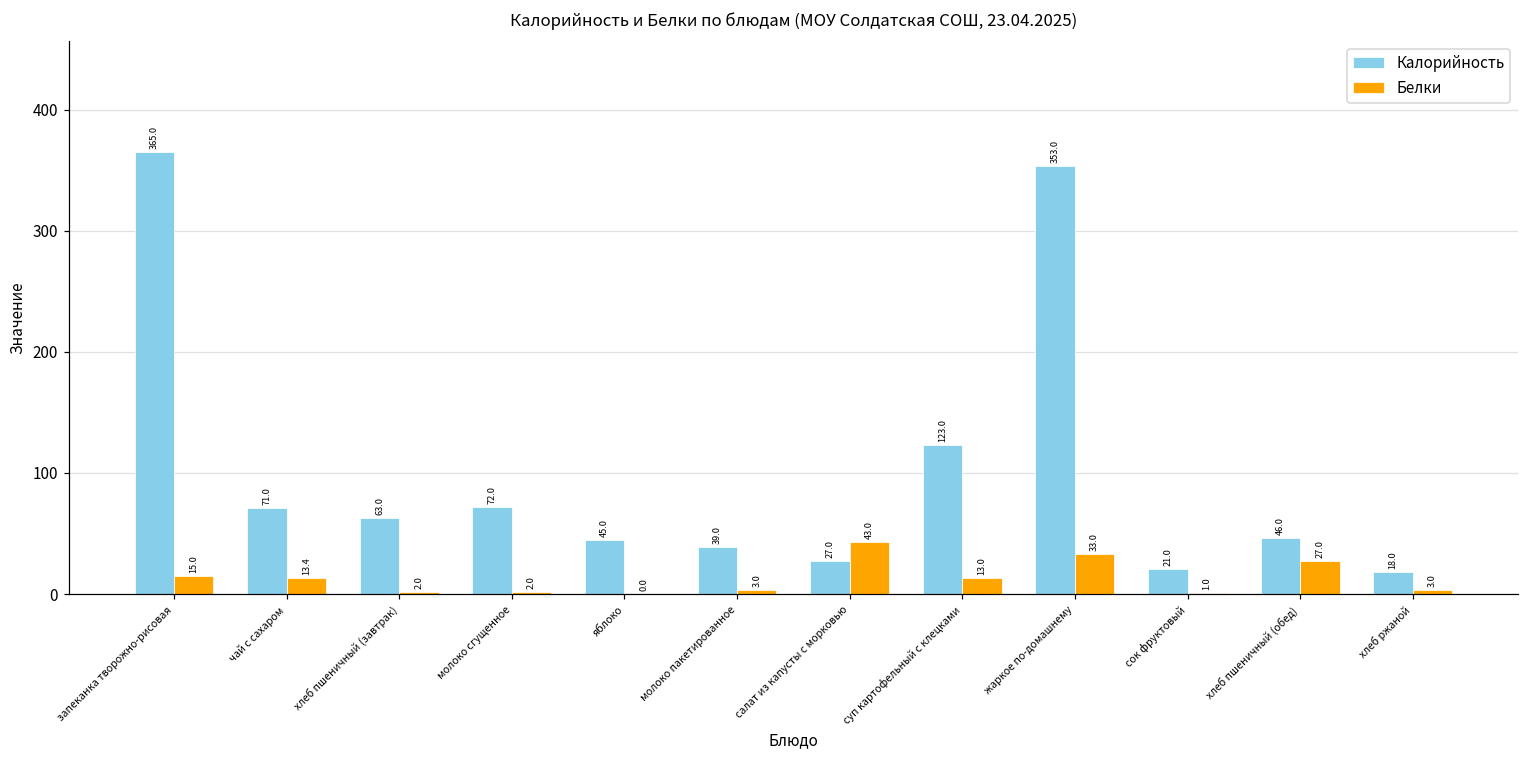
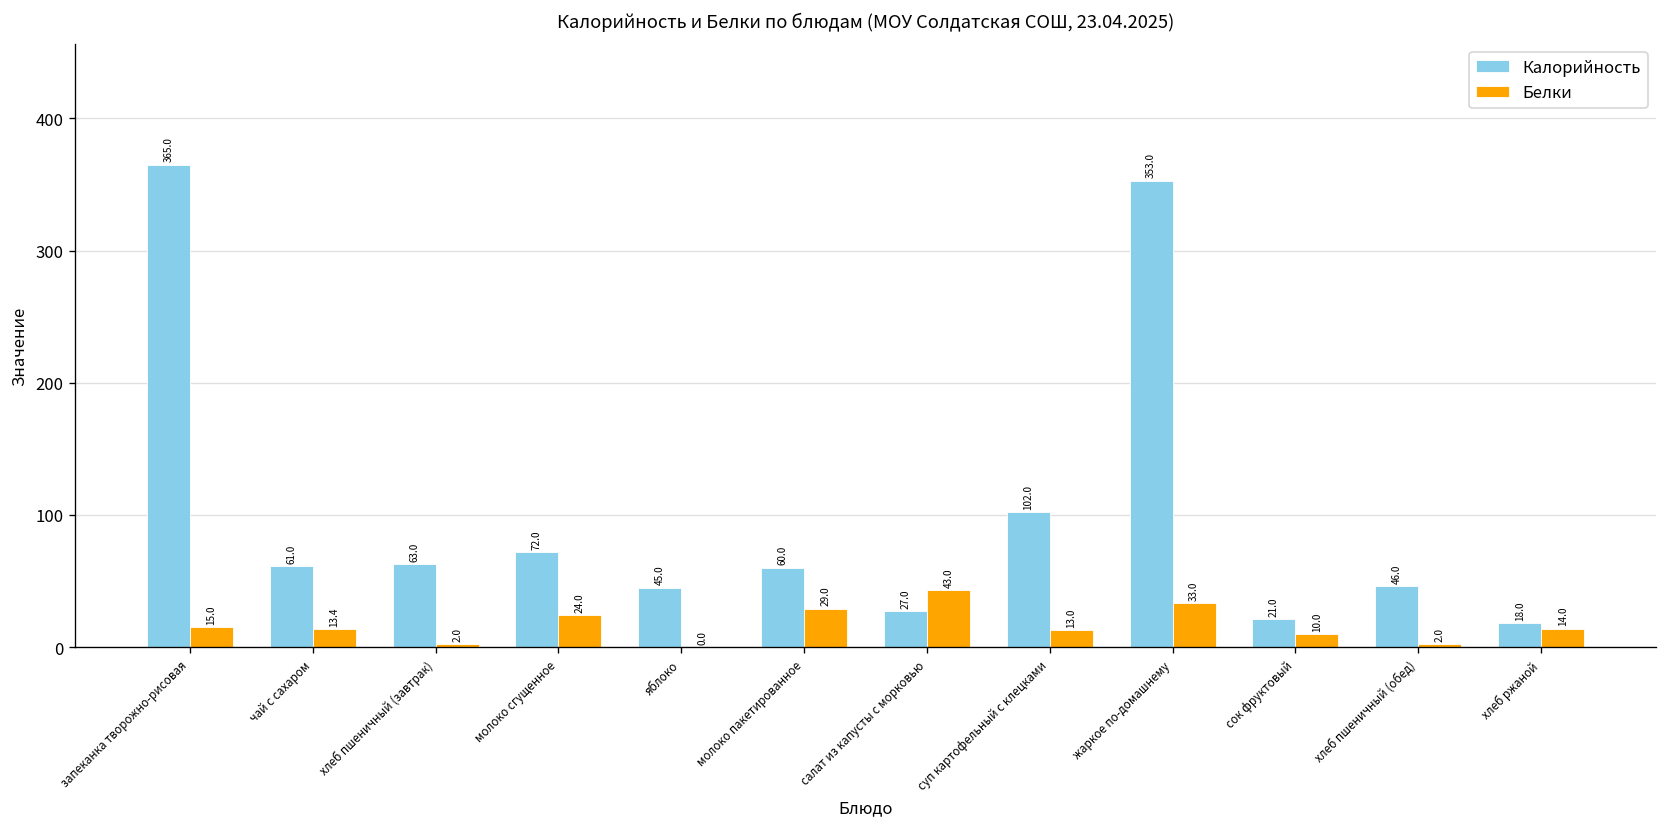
Калорийность, чай с сахаром: 71.0 -> 61.0
Белки, молоко сгущенное: 2.0 -> 24.0
Калорийность, молоко пакетированное: 39.0 -> 60.0
Белки, молоко пакетированное: 3.0 -> 29.0
Калорийность, суп картофельный с клецками: 123.0 -> 102.0
Белки, сок фруктовый: 1.0 -> 10.0
Белки, хлеб пшеничный (обед): 27.0 -> 2.0
Белки, хлеб ржаной: 3.0 -> 14.0
